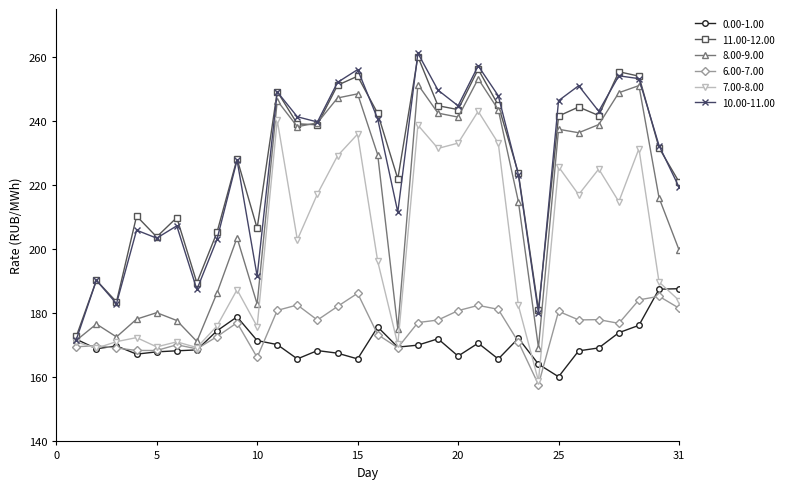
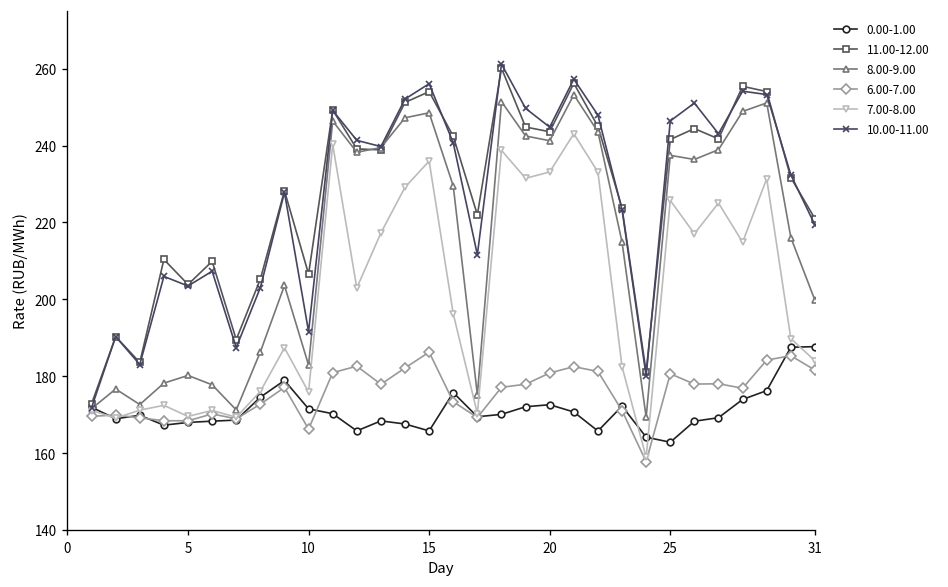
0.00-1.00, 20: 167 -> 173
0.00-1.00, 25: 160 -> 163
